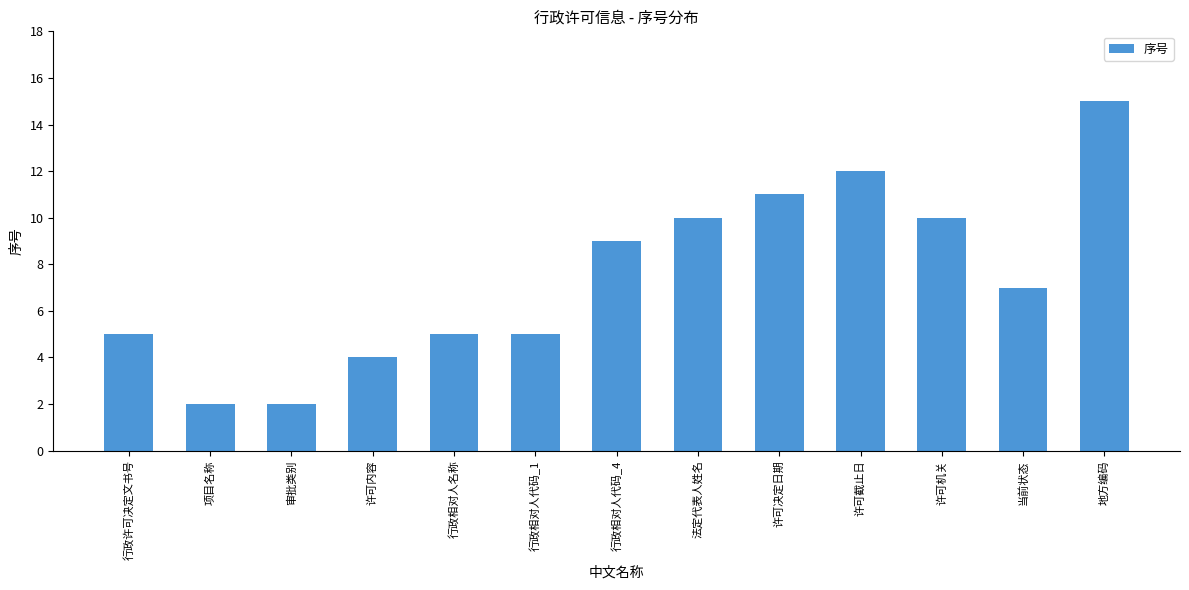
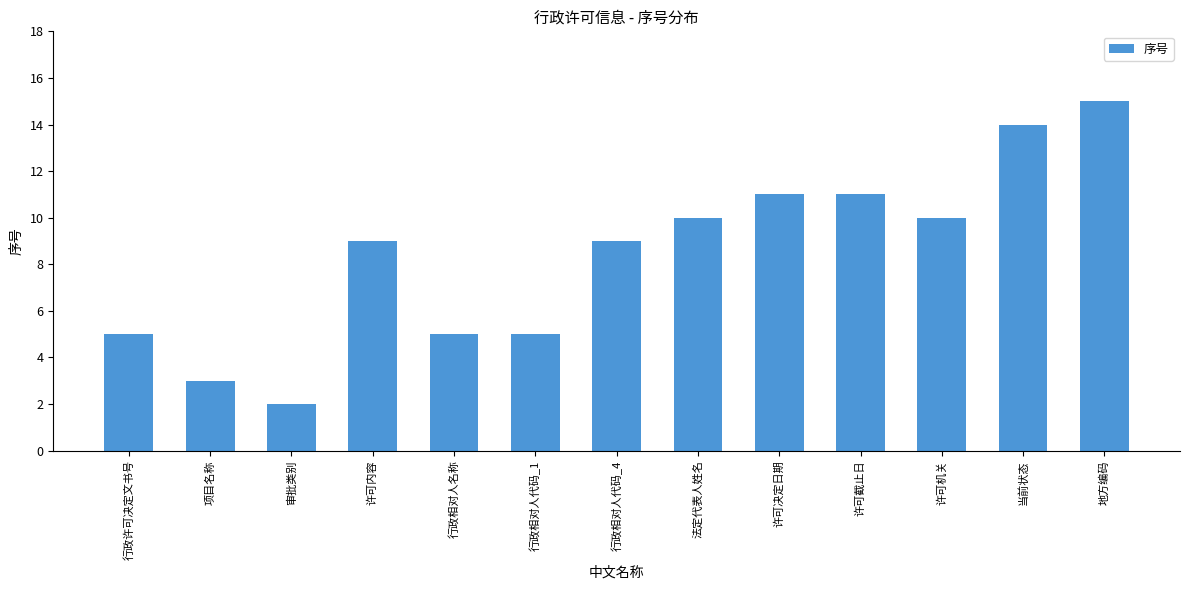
项目名称: 2 -> 3
许可内容: 4 -> 9
许可截止日: 12 -> 11
当前状态: 7 -> 14
